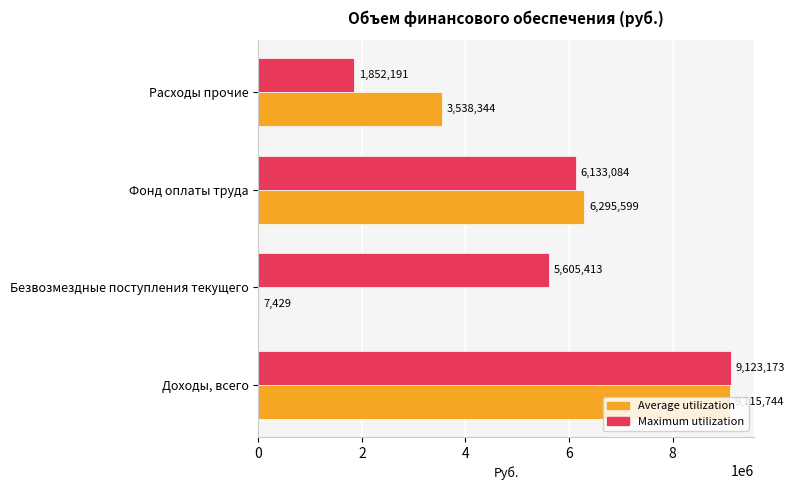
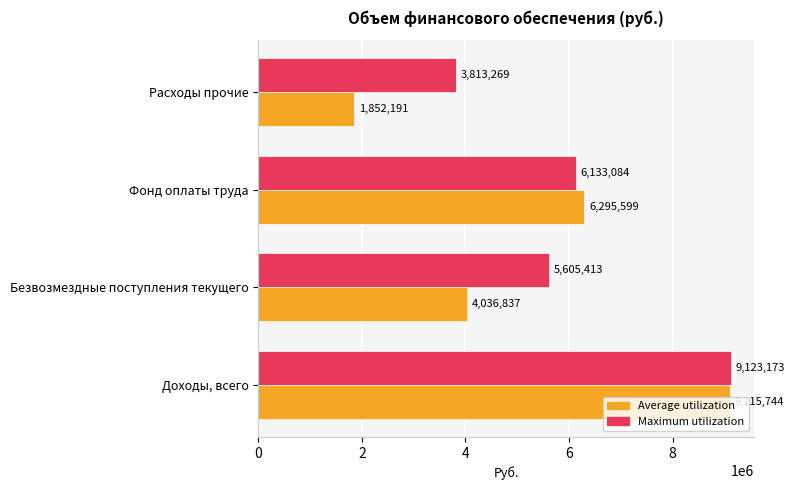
Maximum utilization, Расходы прочие: 1,852,191 -> 3,813,269
Average utilization, Расходы прочие: 3,538,344 -> 1,852,191
Average utilization, Безвозмездные поступления текущего: 7,429 -> 4,036,837
